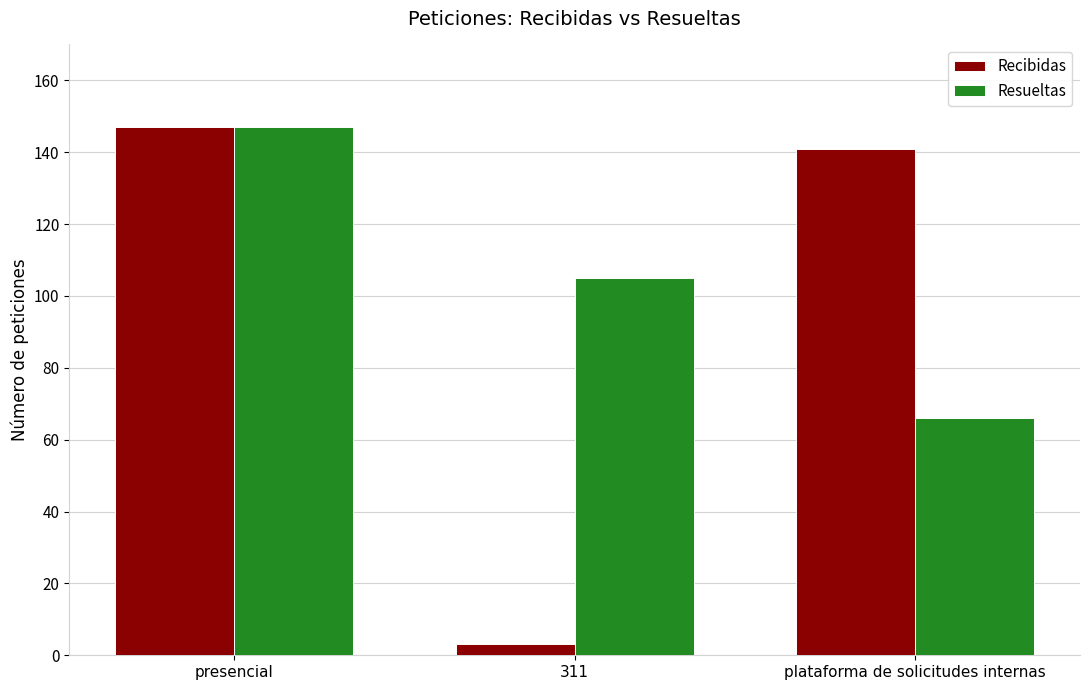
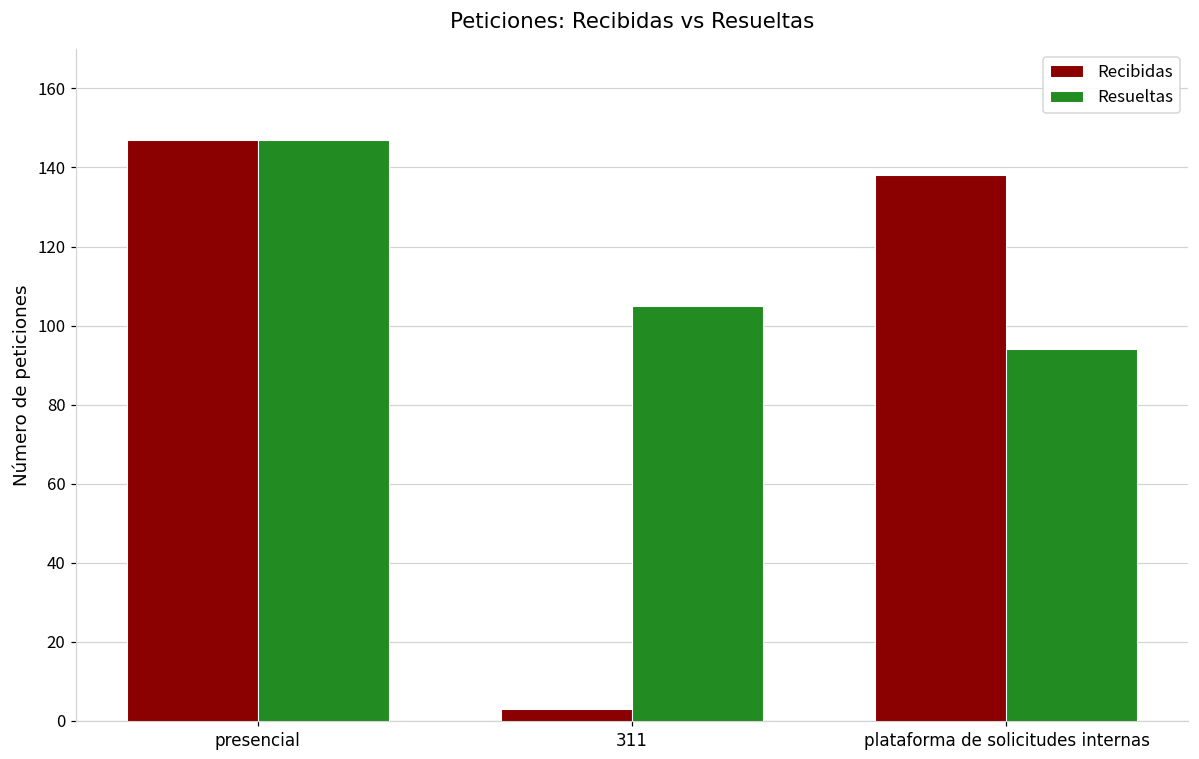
Recibidas, plataforma de solicitudes internas: 141 -> 138
Resueltas, plataforma de solicitudes internas: 66 -> 94
